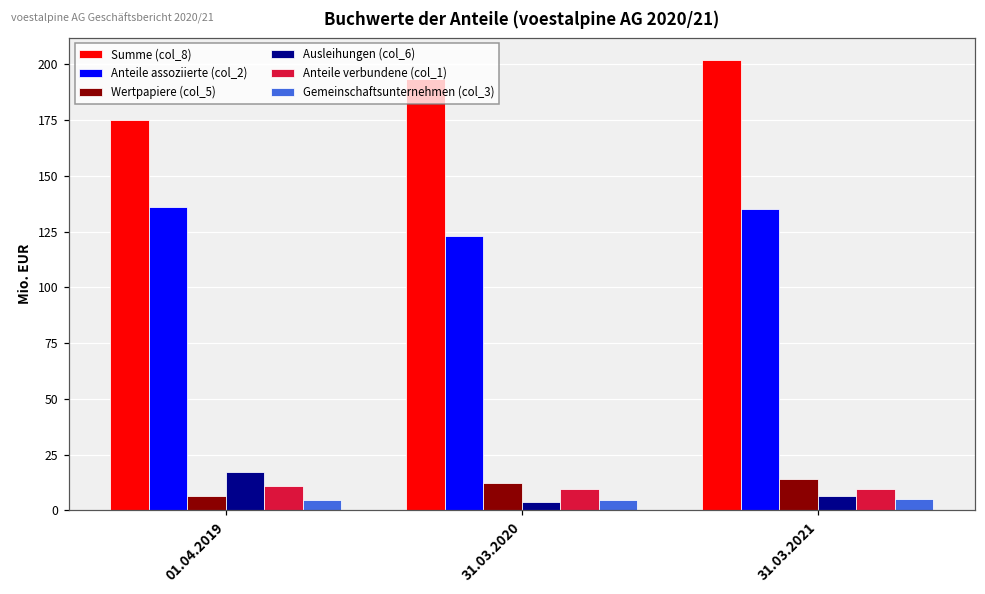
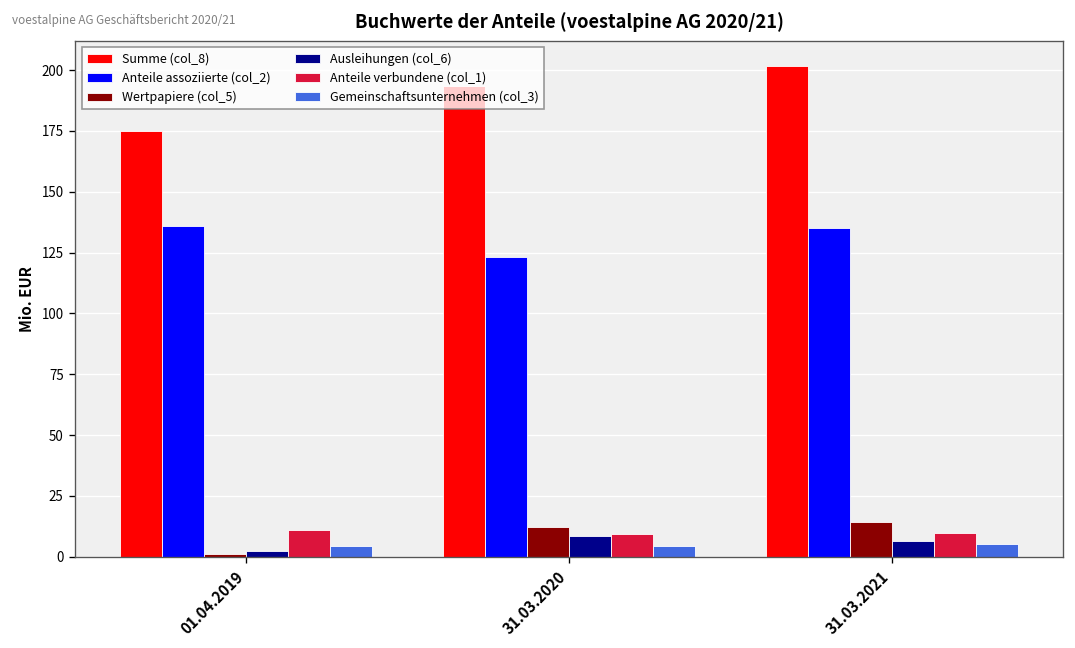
Wertpapiere (col_5), 01.04.2019: 7 -> 1
Ausleihungen (col_6), 01.04.2019: 17 -> 2
Ausleihungen (col_6), 31.03.2020: 4 -> 9
